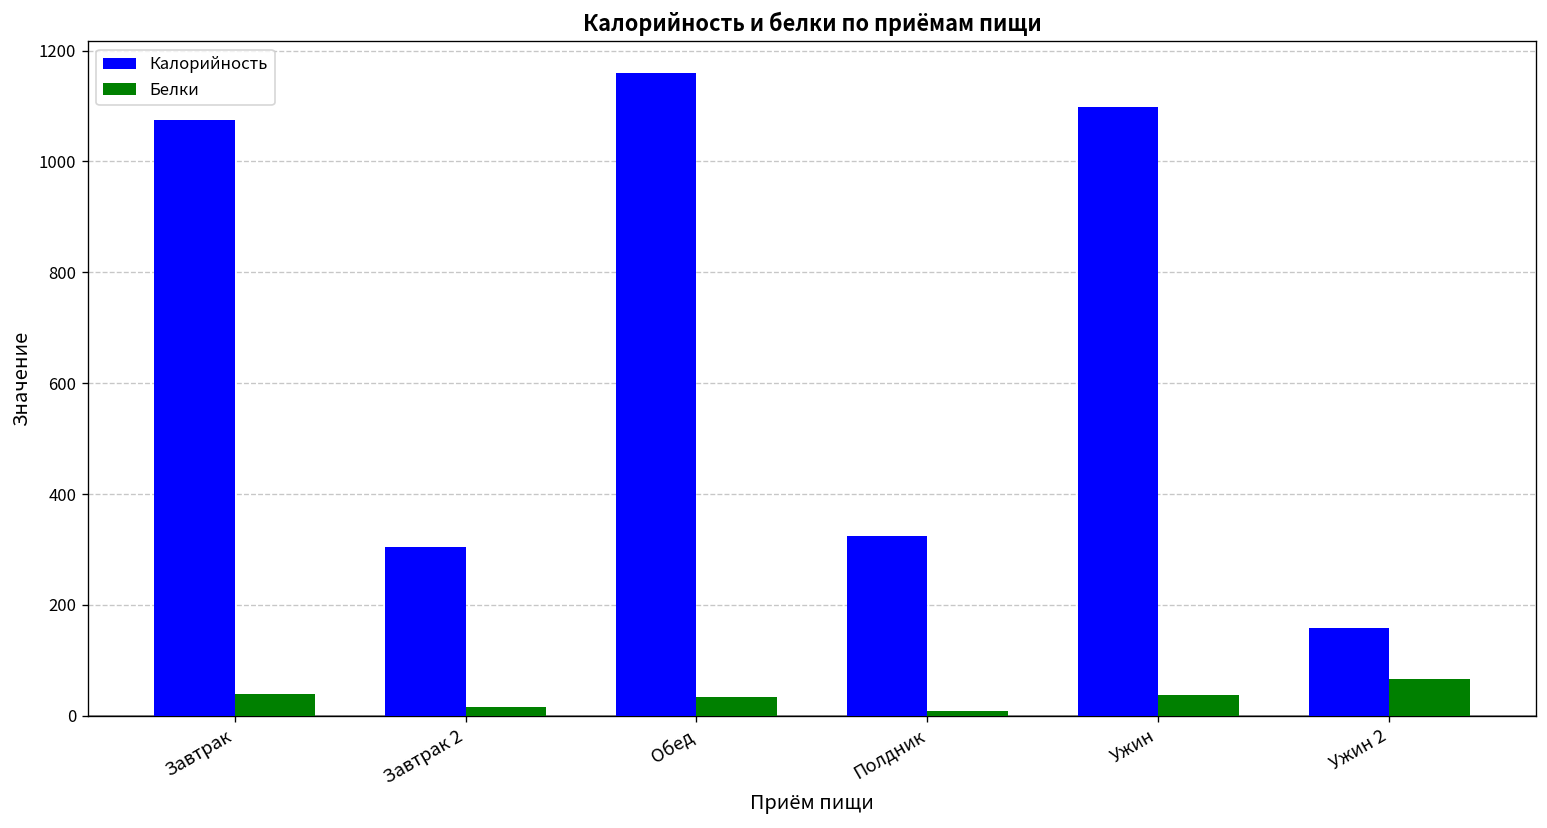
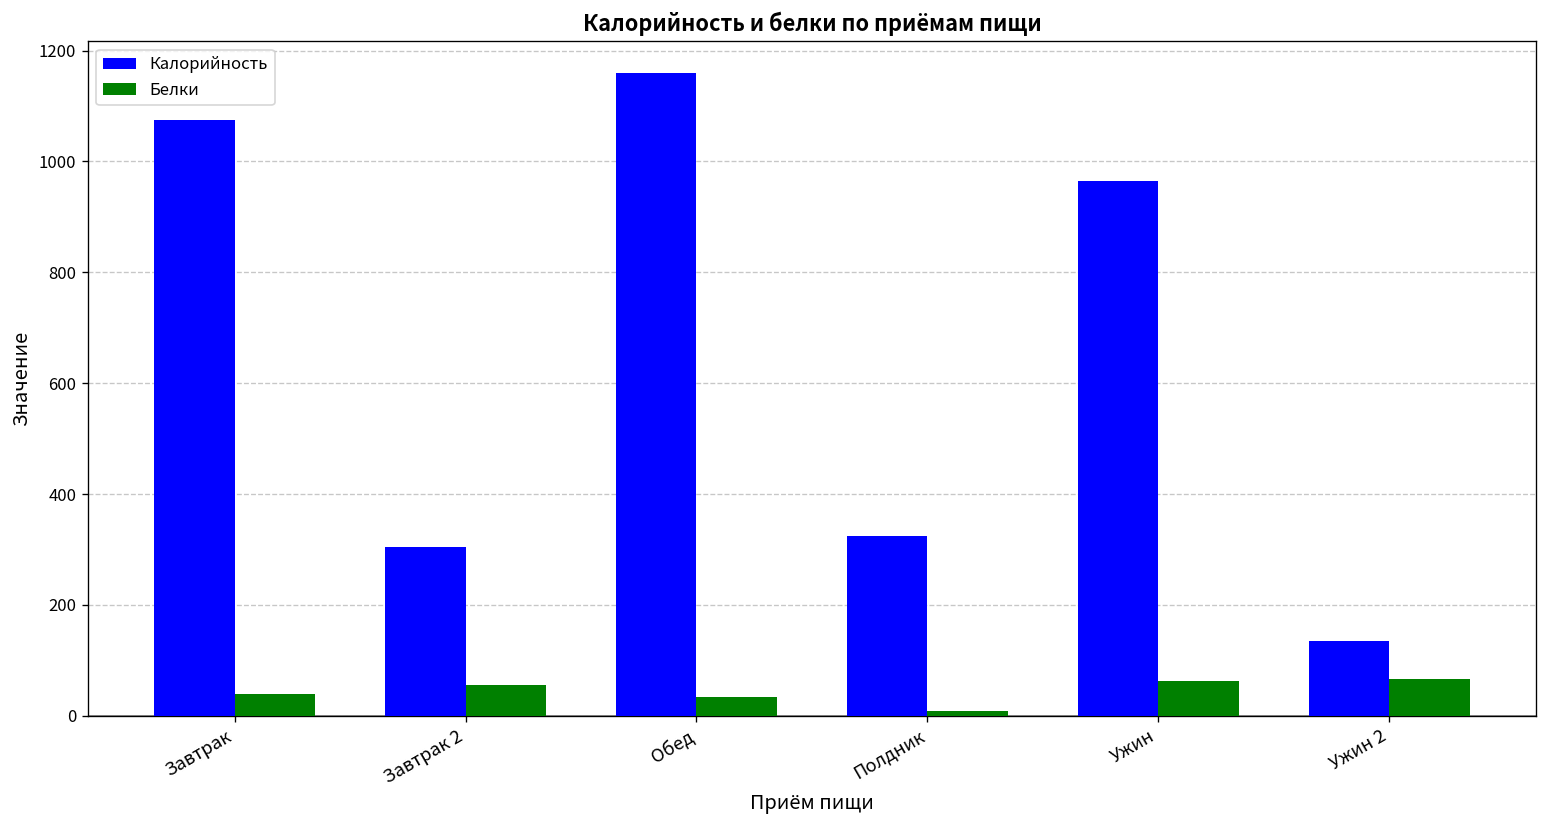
Белки, Завтрак 2: 20 -> 60
Калорийность, Ужин: 1100 -> 970
Белки, Ужин: 40 -> 60
Калорийность, Ужин 2: 160 -> 140
